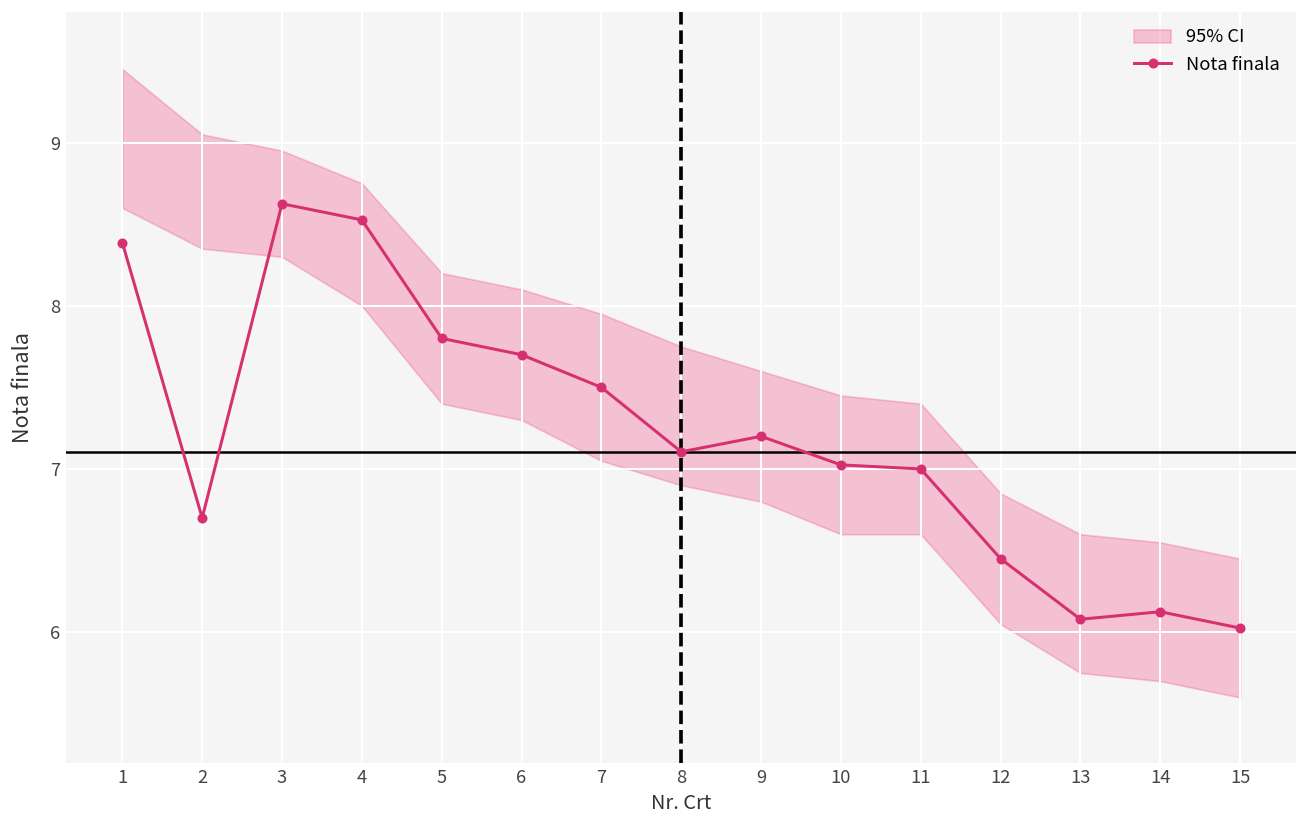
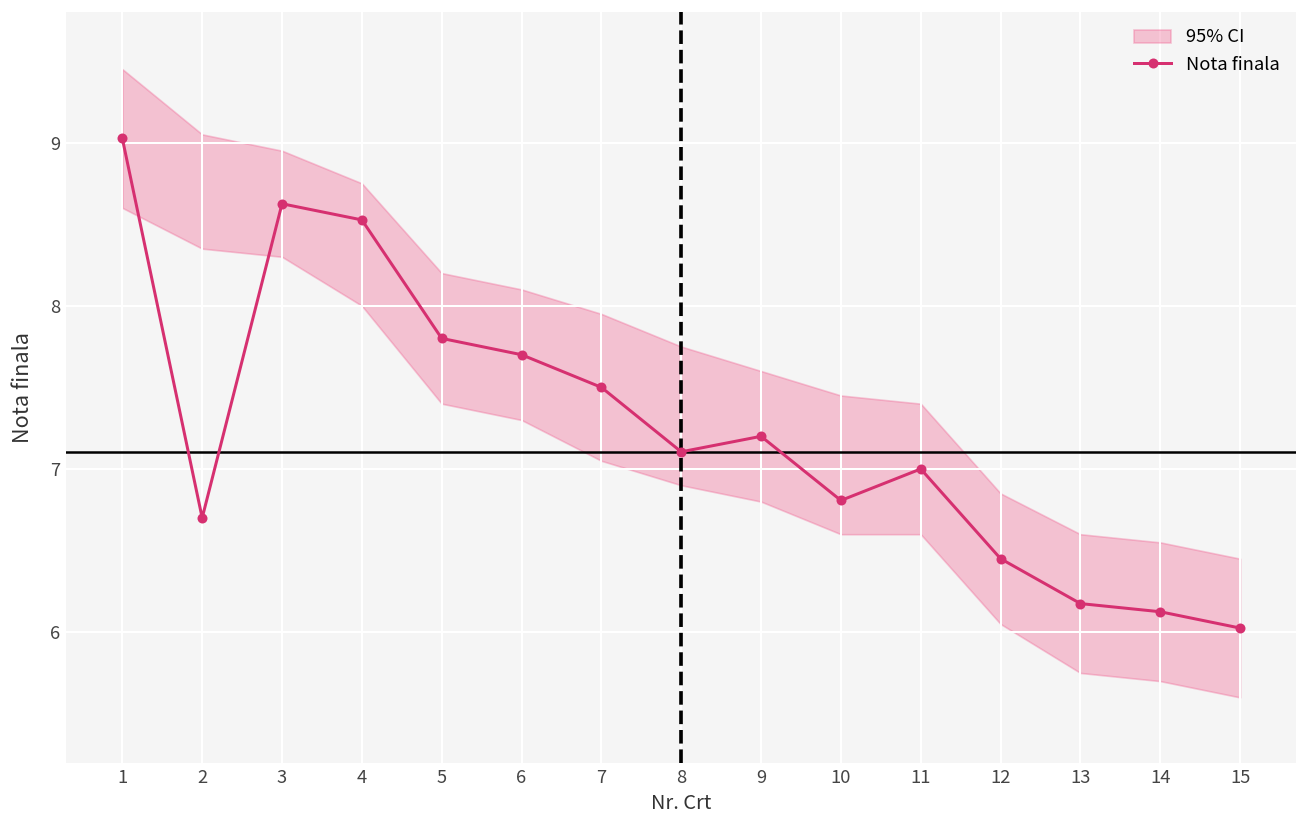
Nota finala, 1: 8.39 -> 9.03
Nota finala, 10: 7.03 -> 6.81
Nota finala, 13: 6.08 -> 6.18
